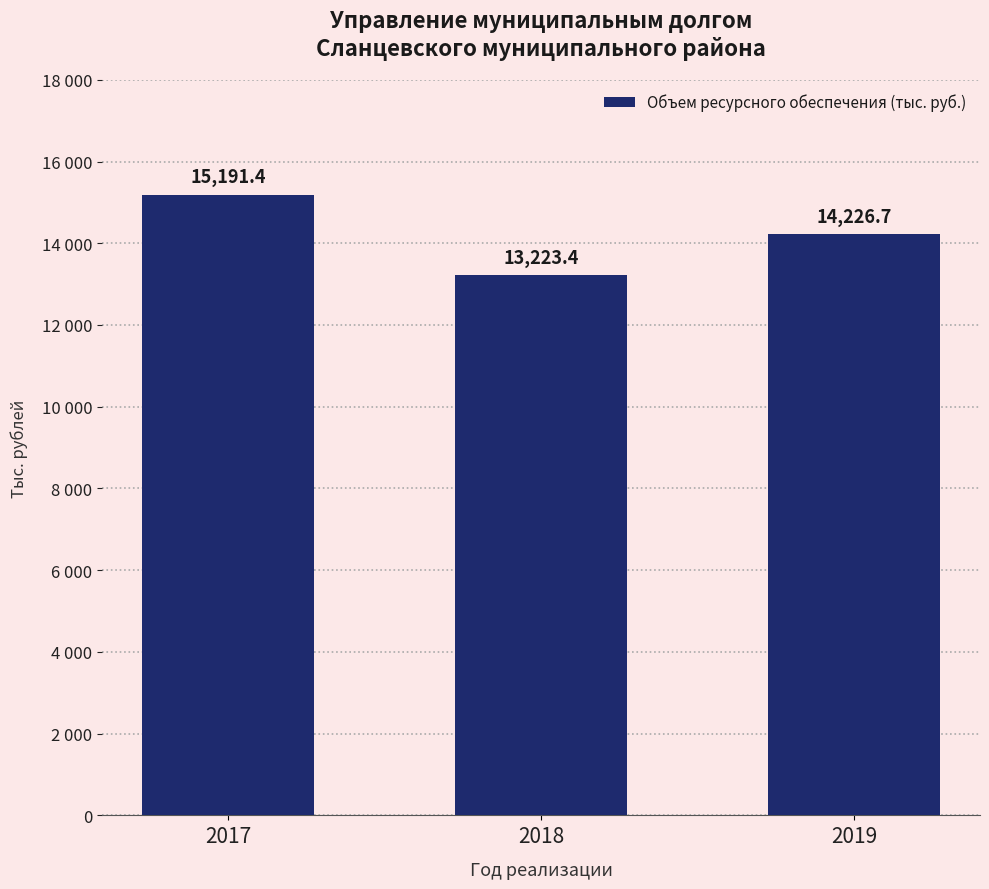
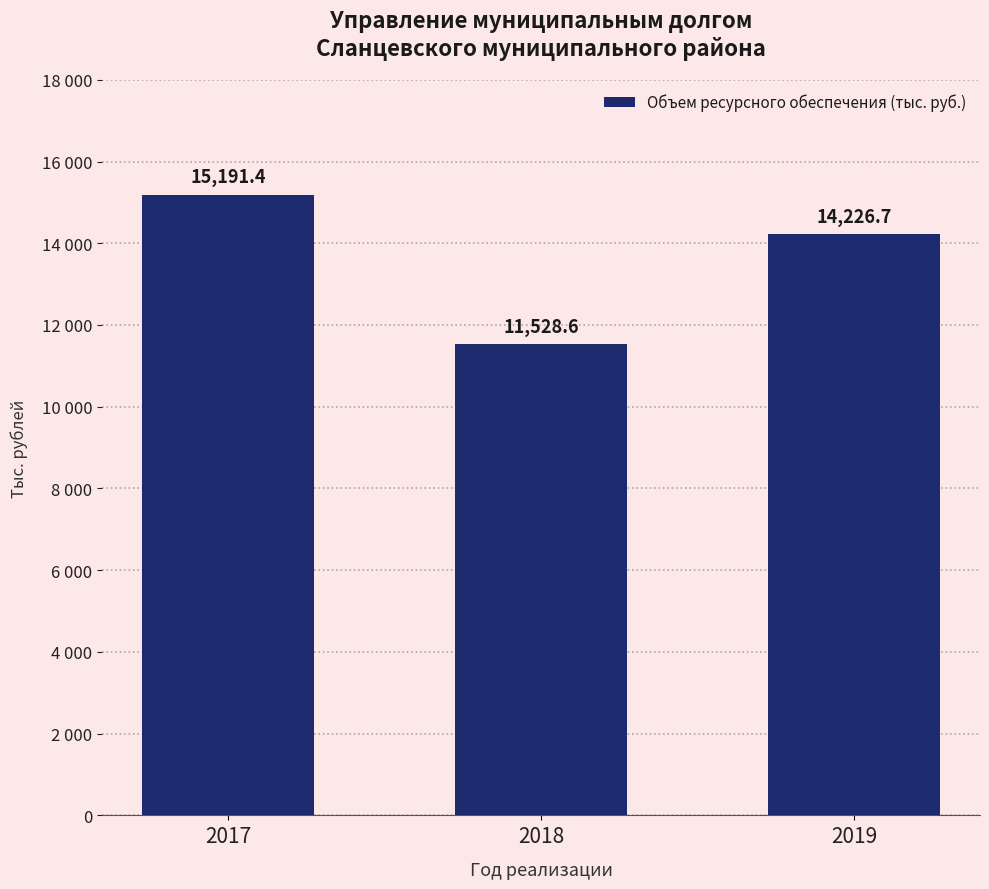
2018: 13,223.4 -> 11,528.6
